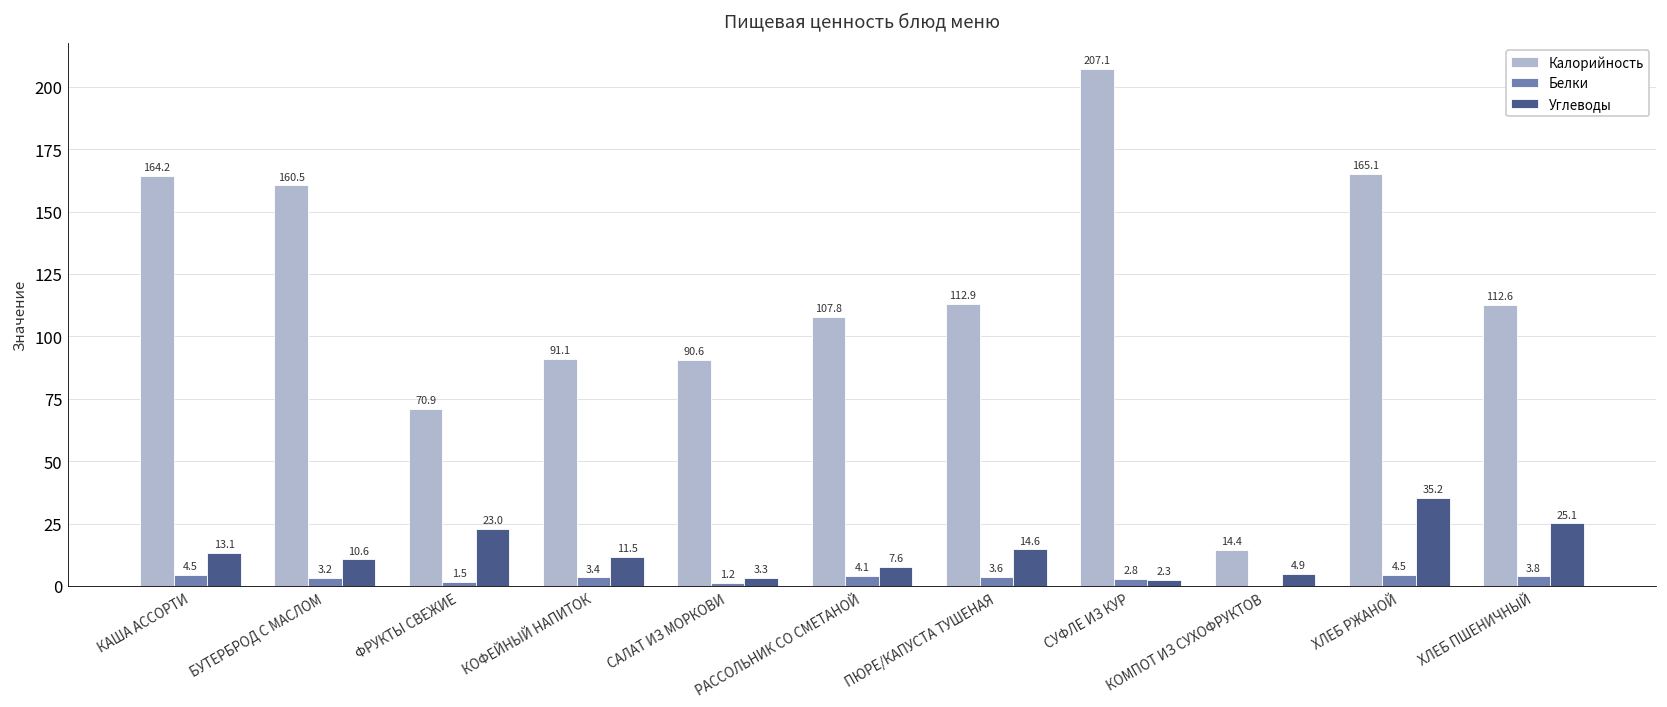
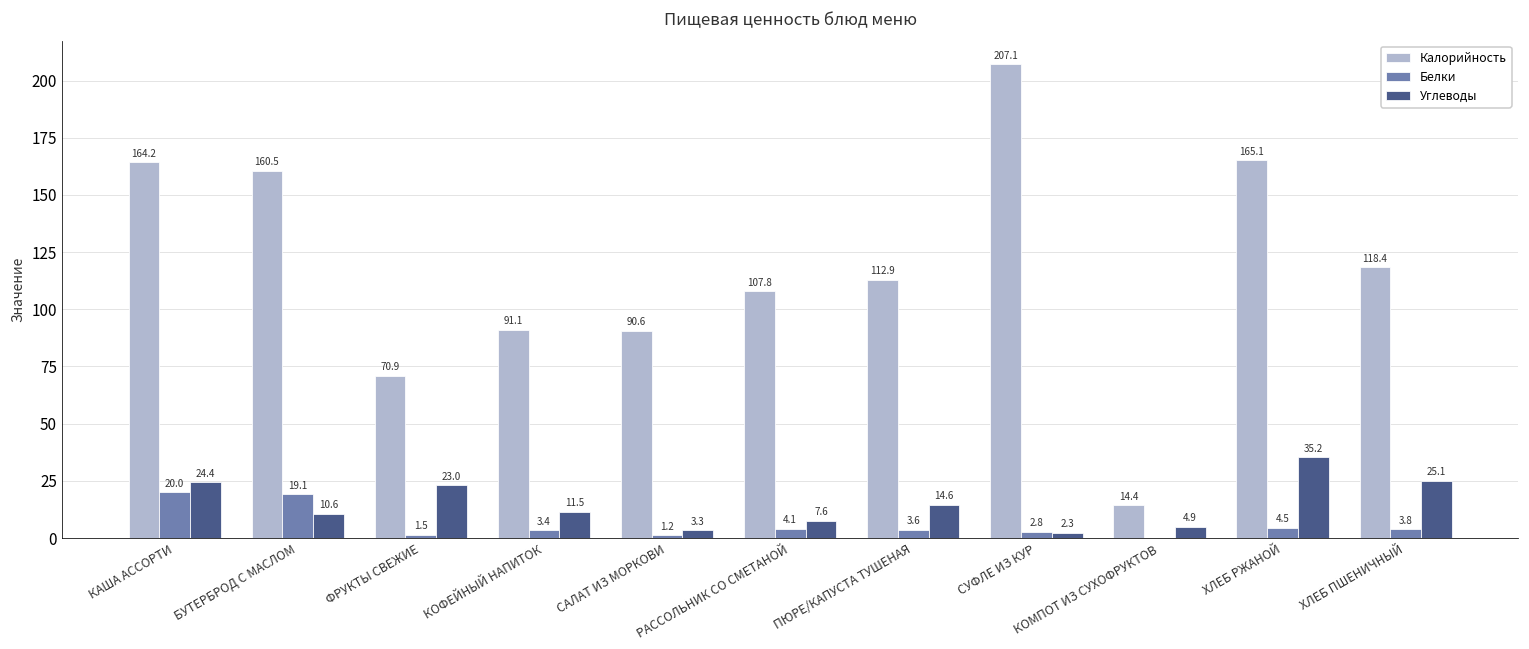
Белки, КАША АССОРТИ: 4.5 -> 20.0
Углеводы, КАША АССОРТИ: 13.1 -> 24.4
Белки, БУТЕРБРОД С МАСЛОМ: 3.2 -> 19.1
Калорийность, ХЛЕБ ПШЕНИЧНЫЙ: 112.6 -> 118.4
